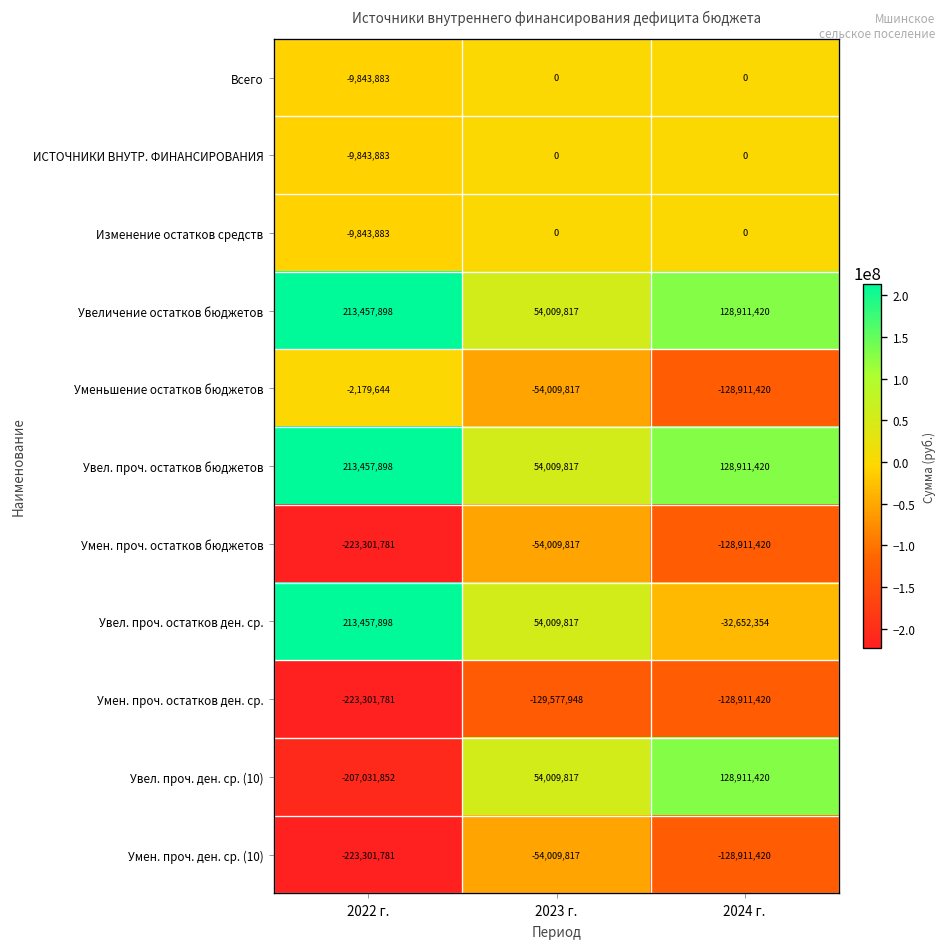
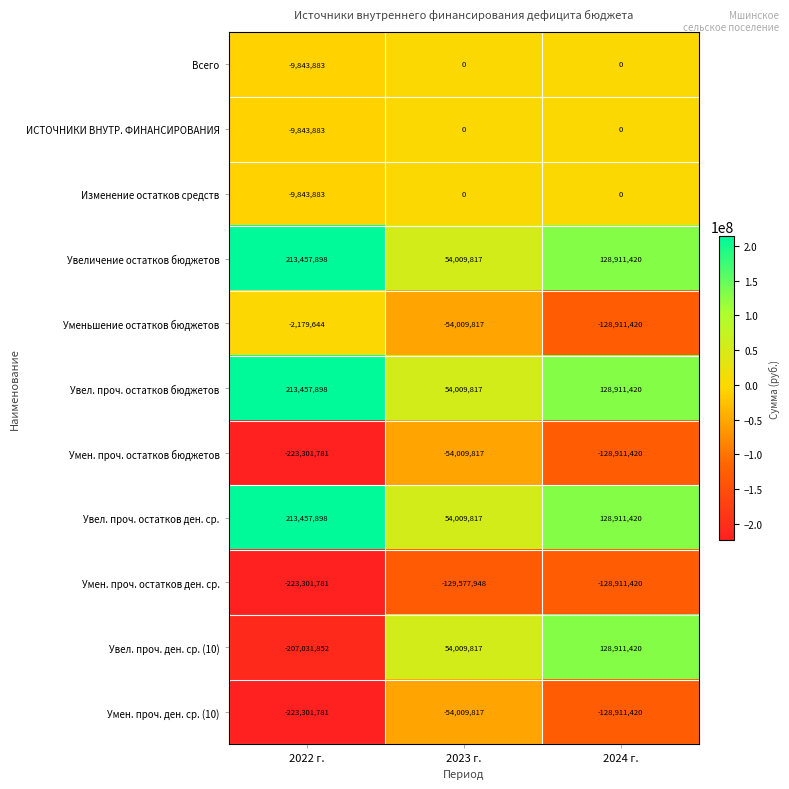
Увел. проч. остатков ден. ср., 2024 г.: -32,652,354 -> 128,911,420
